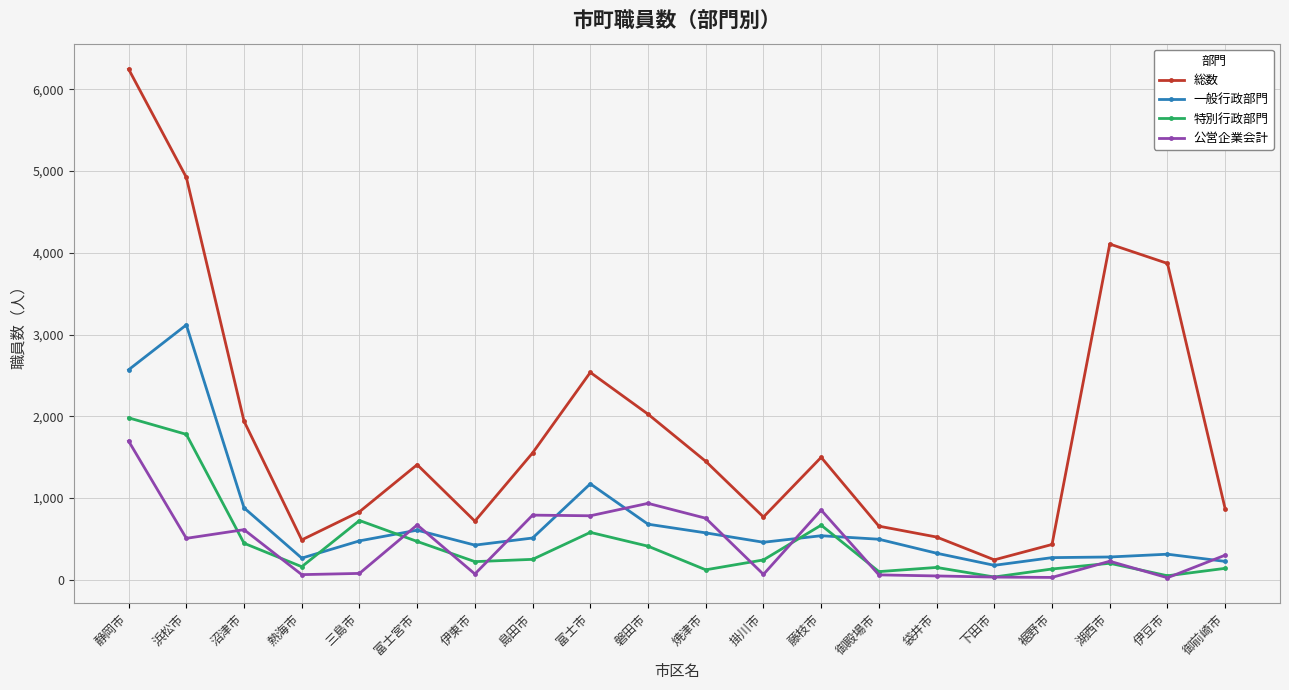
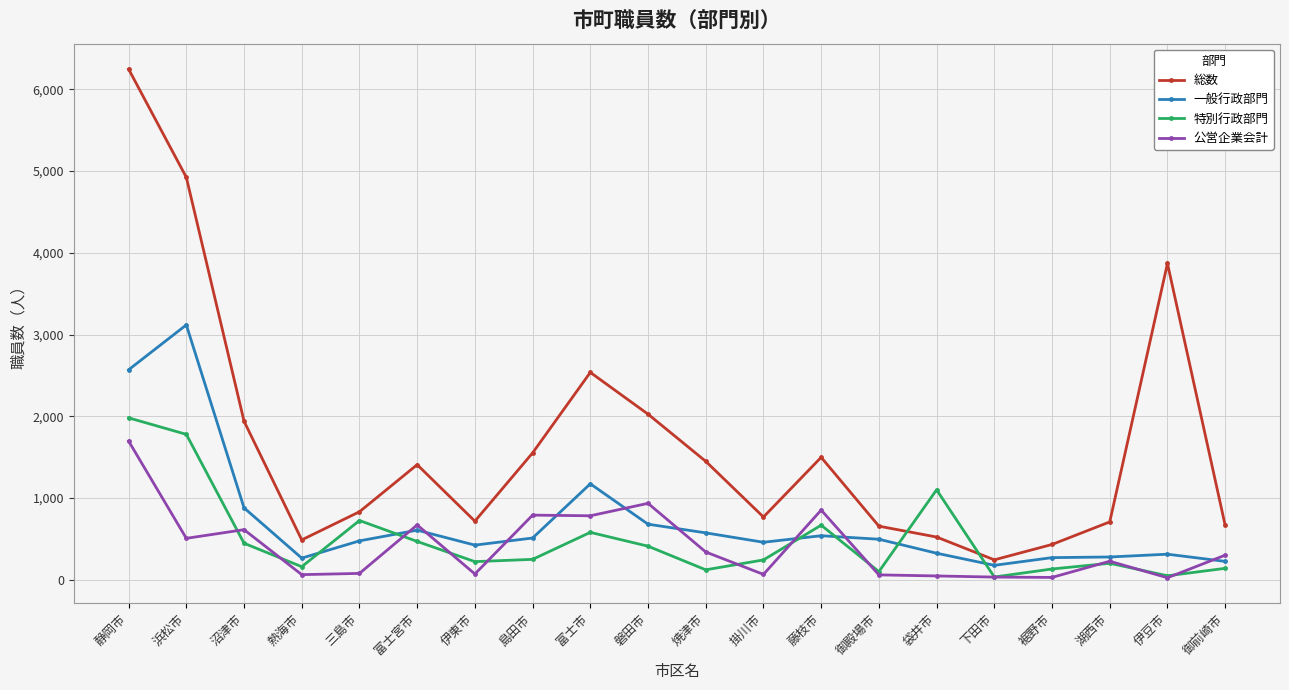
公営企業会計, 焼津市: 800 -> 300
特別行政部門, 袋井市: 200 -> 1,100
総数, 湖西市: 4,100 -> 700
総数, 御前崎市: 900 -> 700
